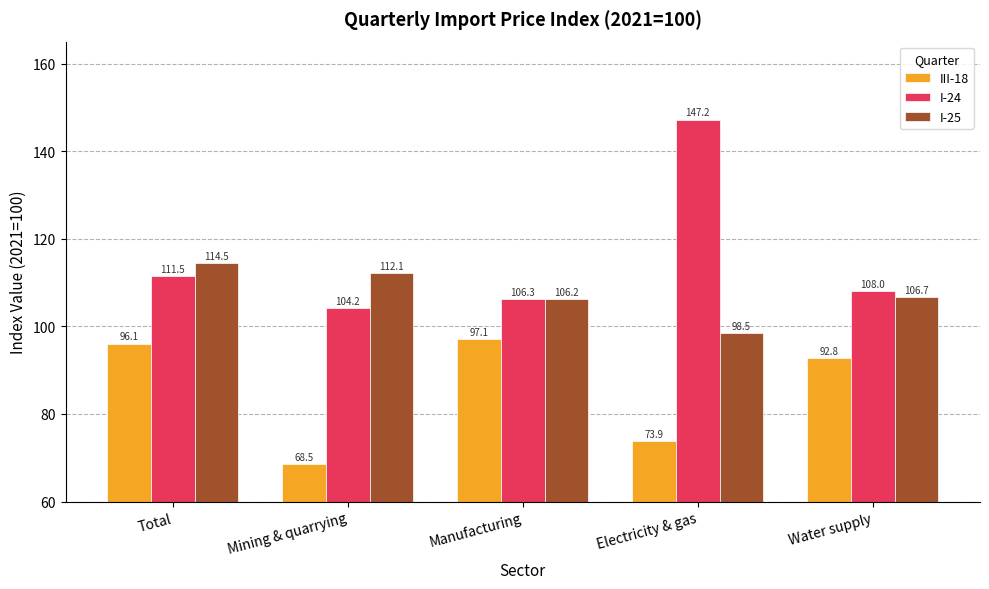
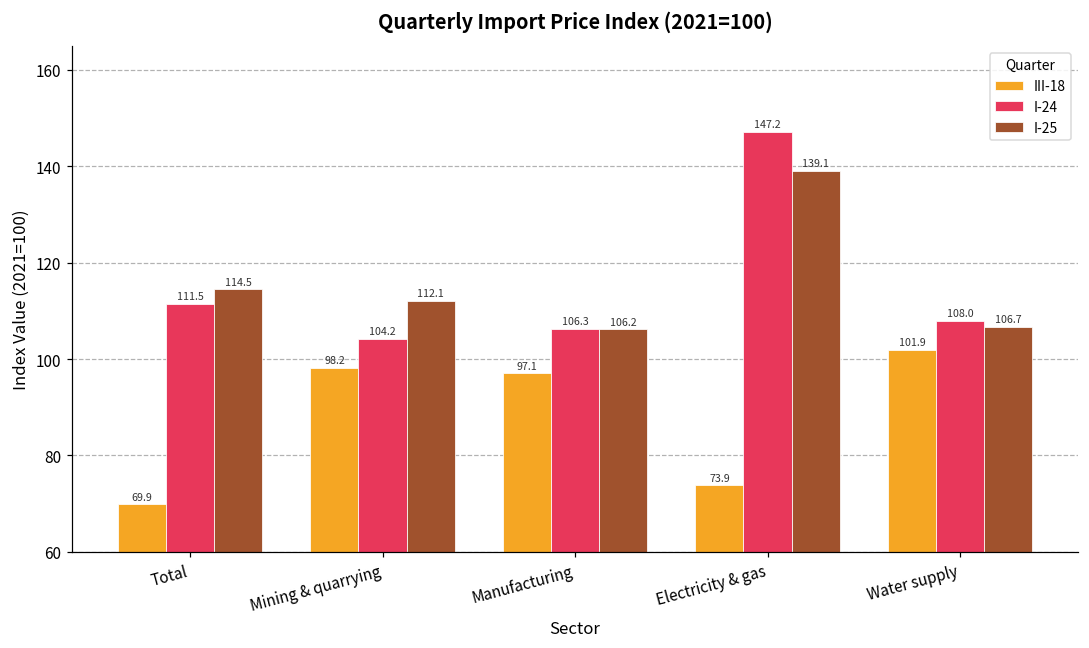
III-18, Total: 96.1 -> 69.9
III-18, Mining & quarrying: 68.5 -> 98.2
I-25, Electricity & gas: 98.5 -> 139.1
III-18, Water supply: 92.8 -> 101.9
